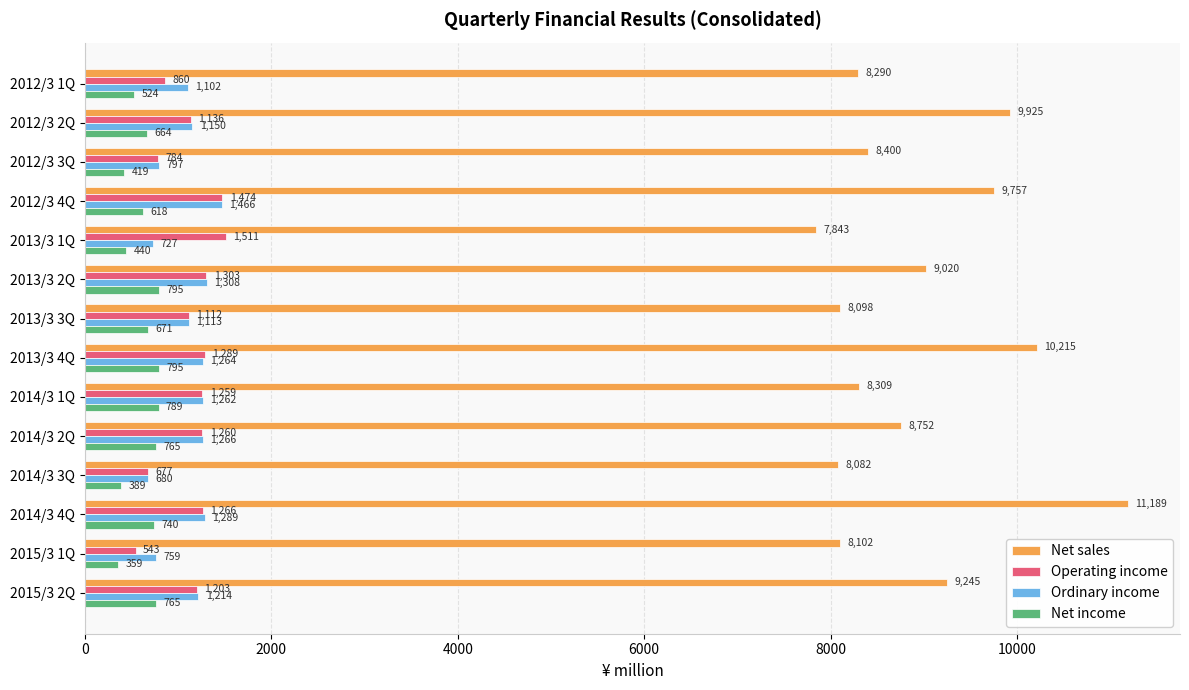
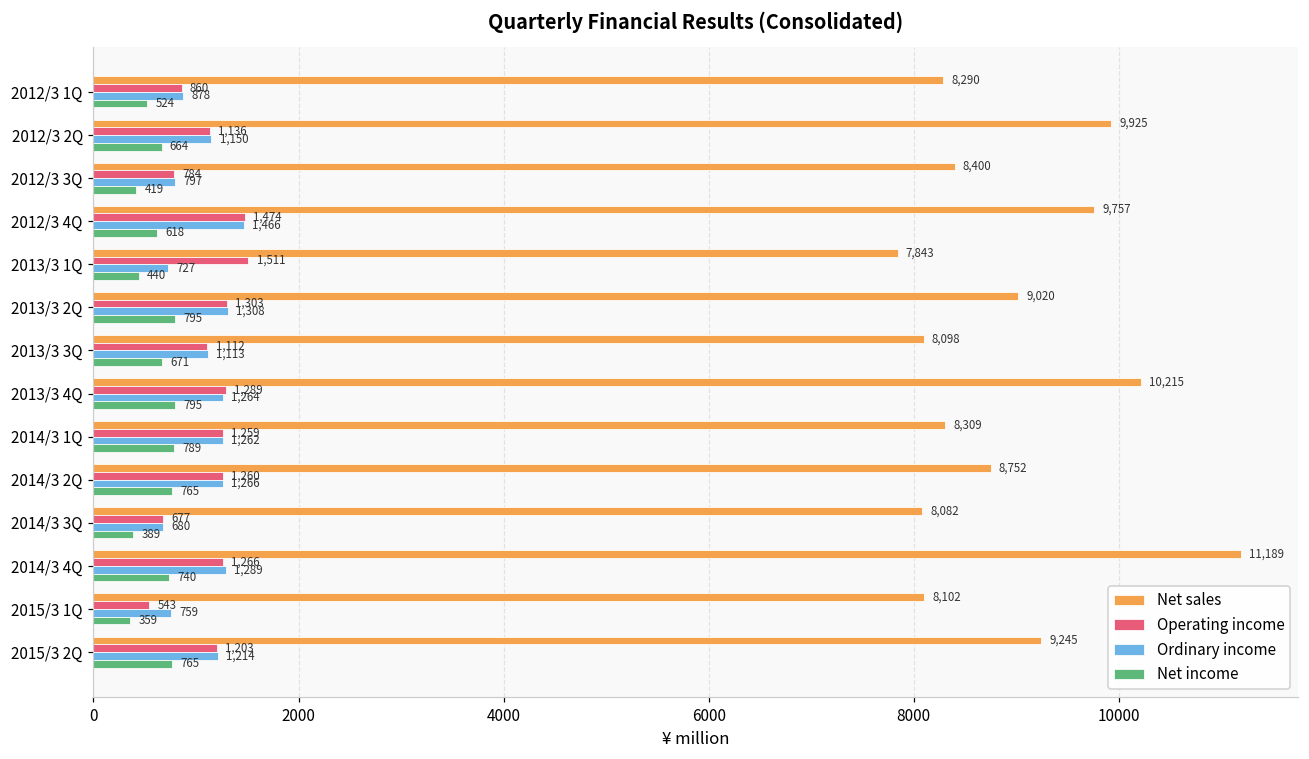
Ordinary income, 2012/3 1Q: 1,102 -> 878
